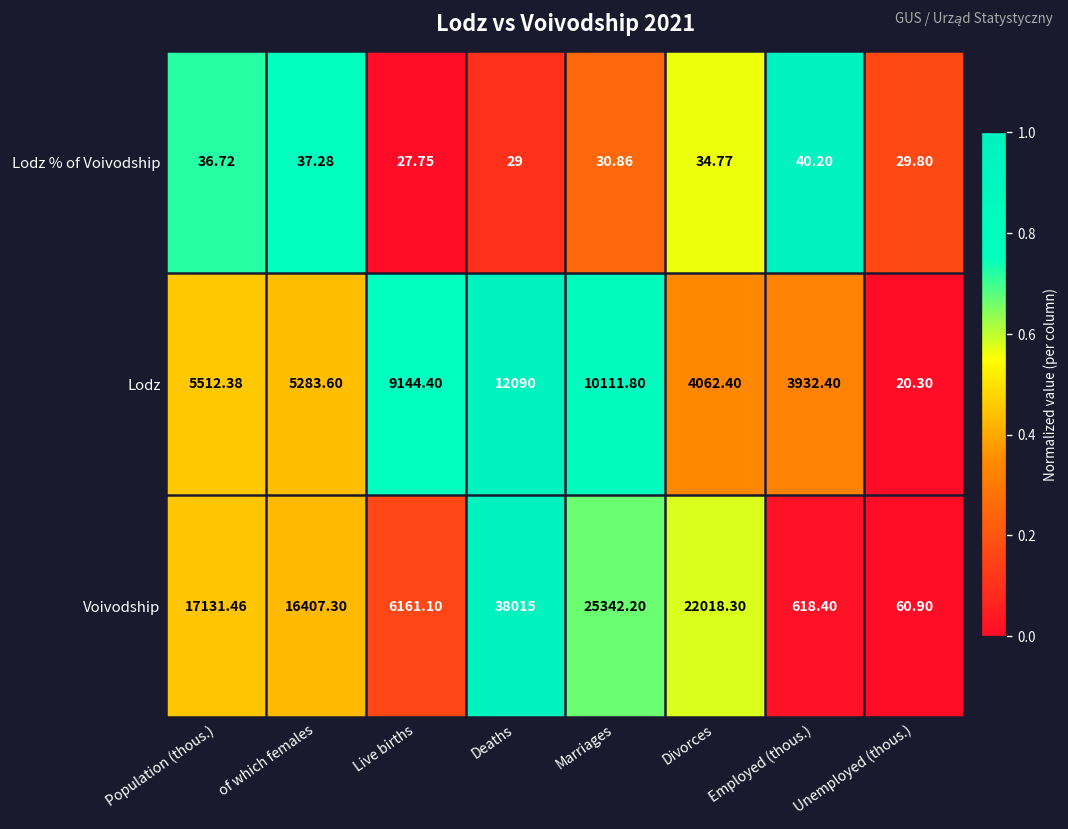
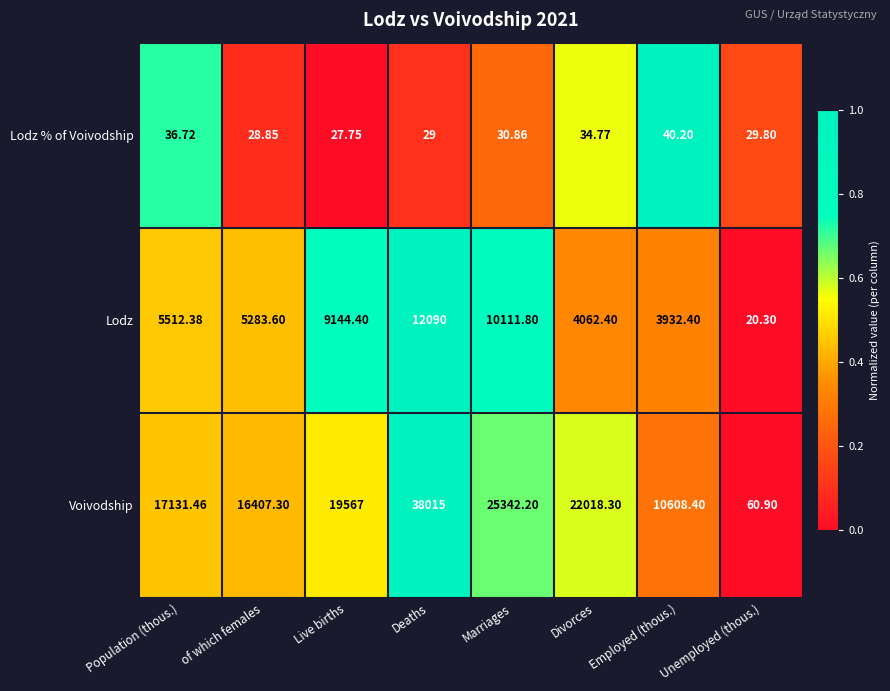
Lodz % of Voivodship, of which females: 37.28 -> 28.85
Voivodship, Live births: 6161.10 -> 19567
Voivodship, Employed (thous.): 618.40 -> 10608.40
